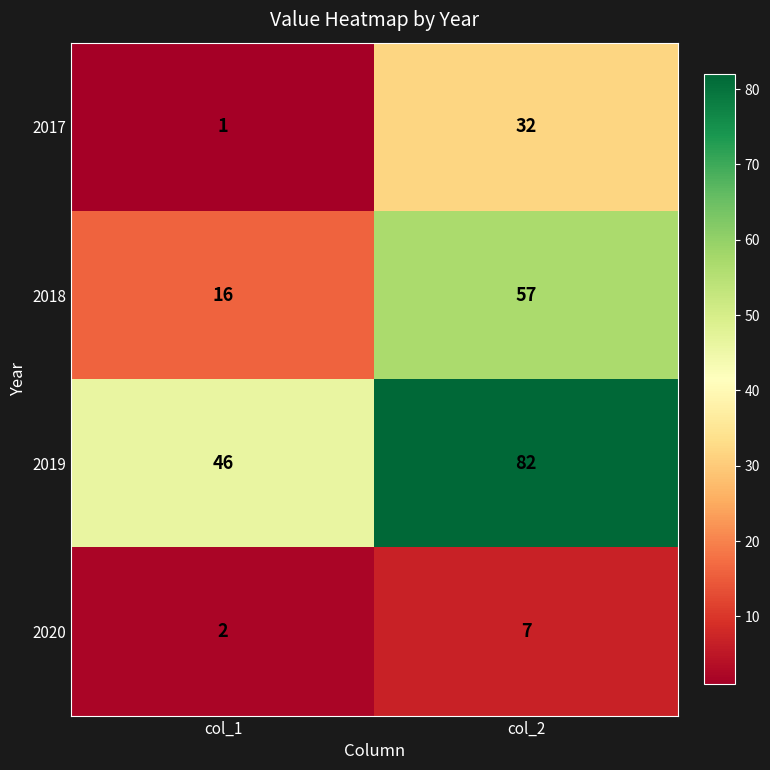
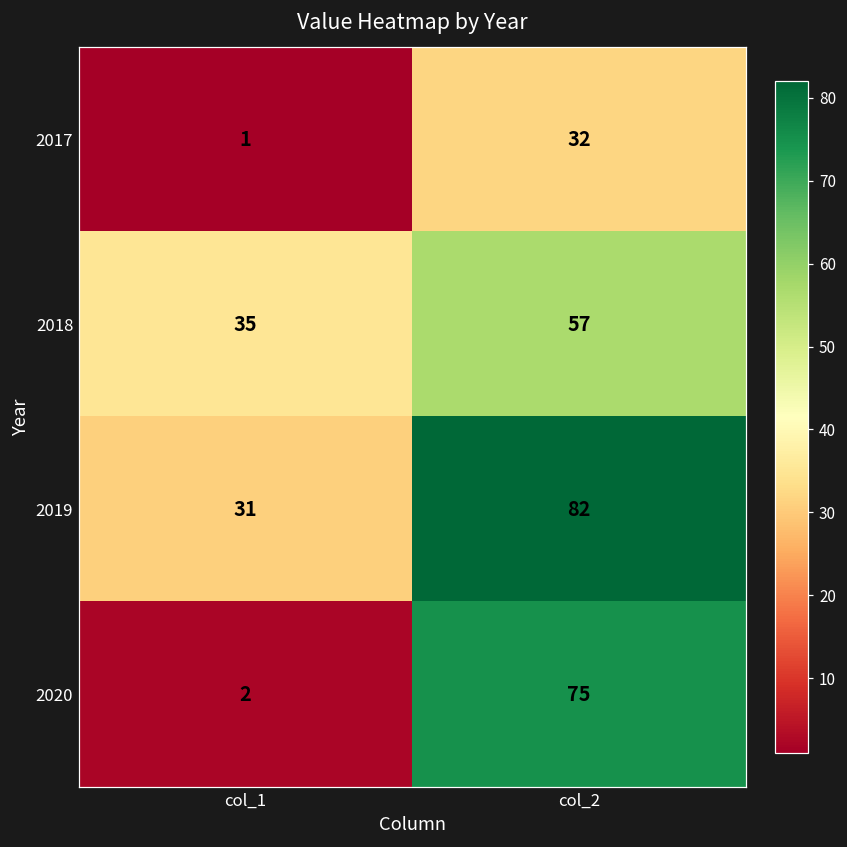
2018, col_1: 16 -> 35
2019, col_1: 46 -> 31
2020, col_2: 7 -> 75
